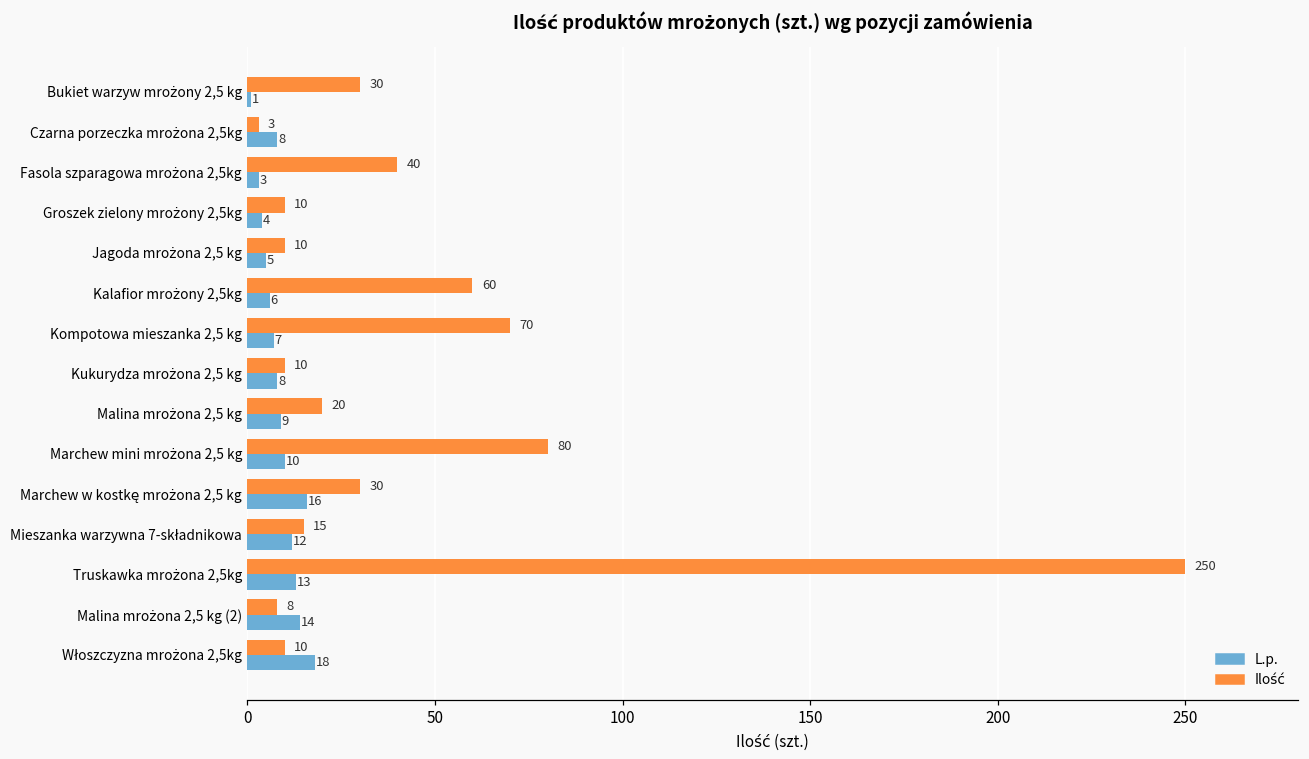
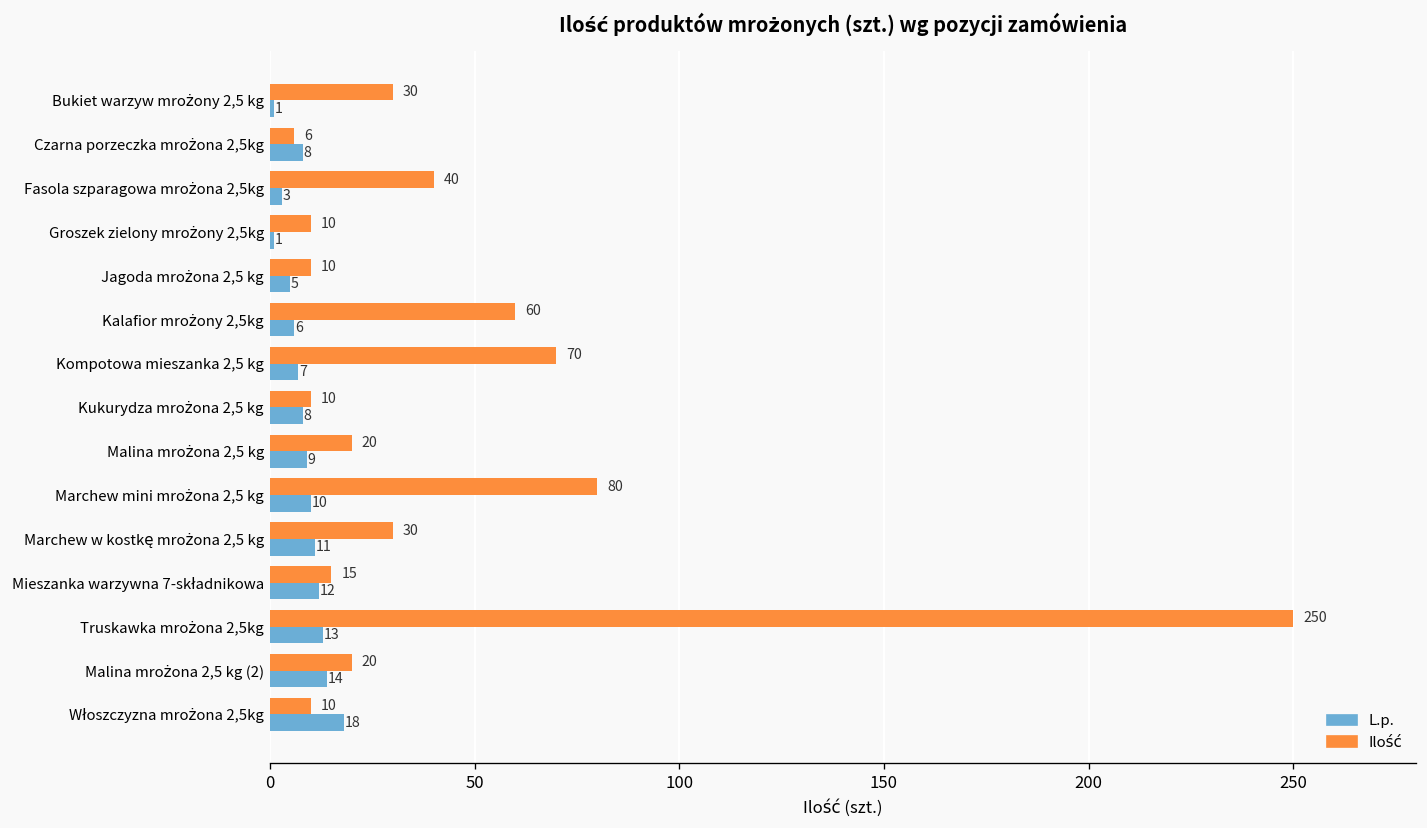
Ilość, Czarna porzeczka mrożona 2,5kg: 3 -> 6
L.p., Groszek zielony mrożony 2,5kg: 4 -> 1
L.p., Marchew w kostkę mrożona 2,5 kg: 16 -> 11
Ilość, Malina mrożona 2,5 kg (2): 8 -> 20
